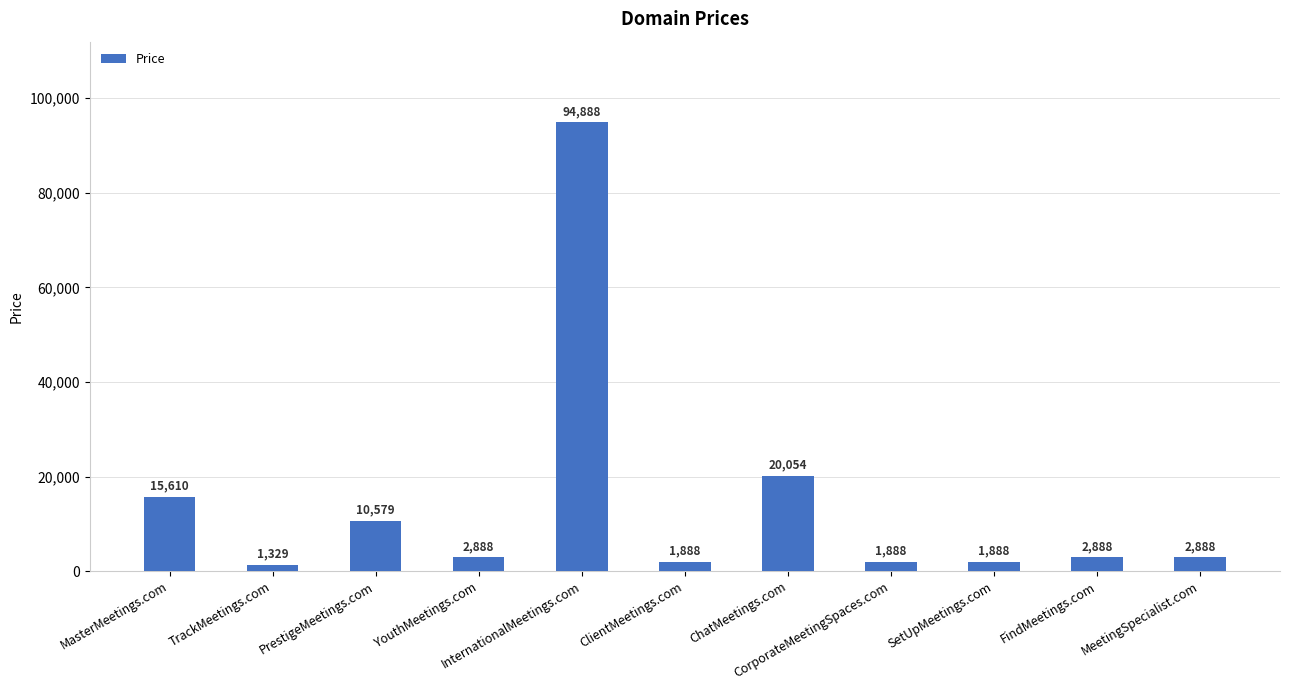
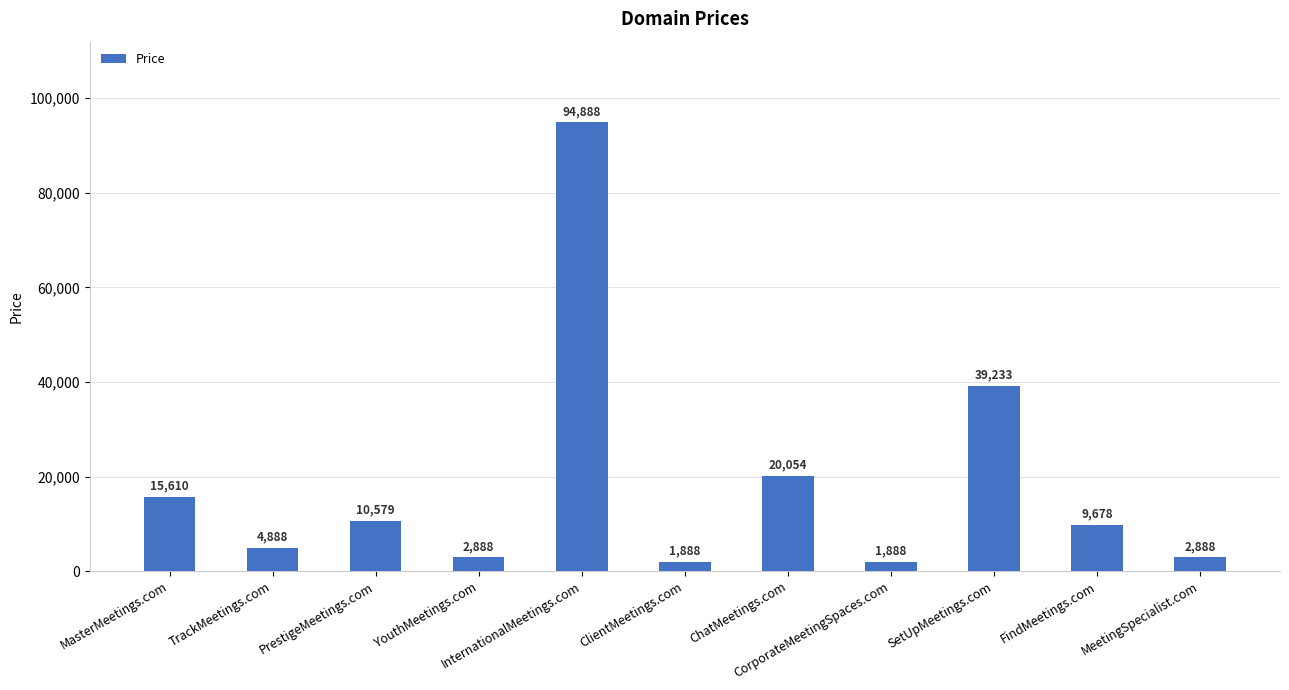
TrackMeetings.com: 1,329 -> 4,888
SetUpMeetings.com: 1,888 -> 39,233
FindMeetings.com: 2,888 -> 9,678
